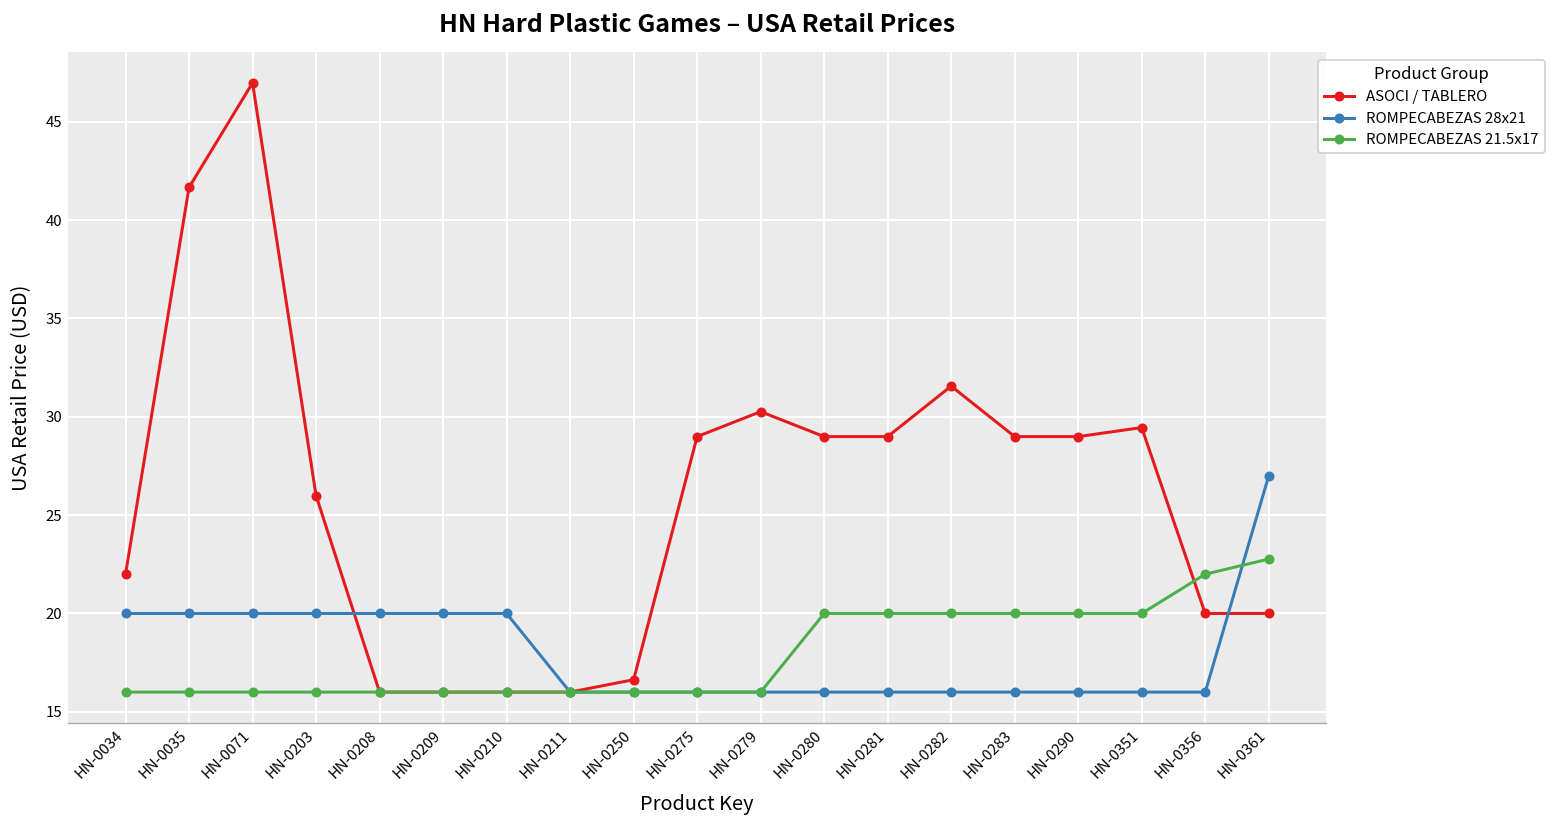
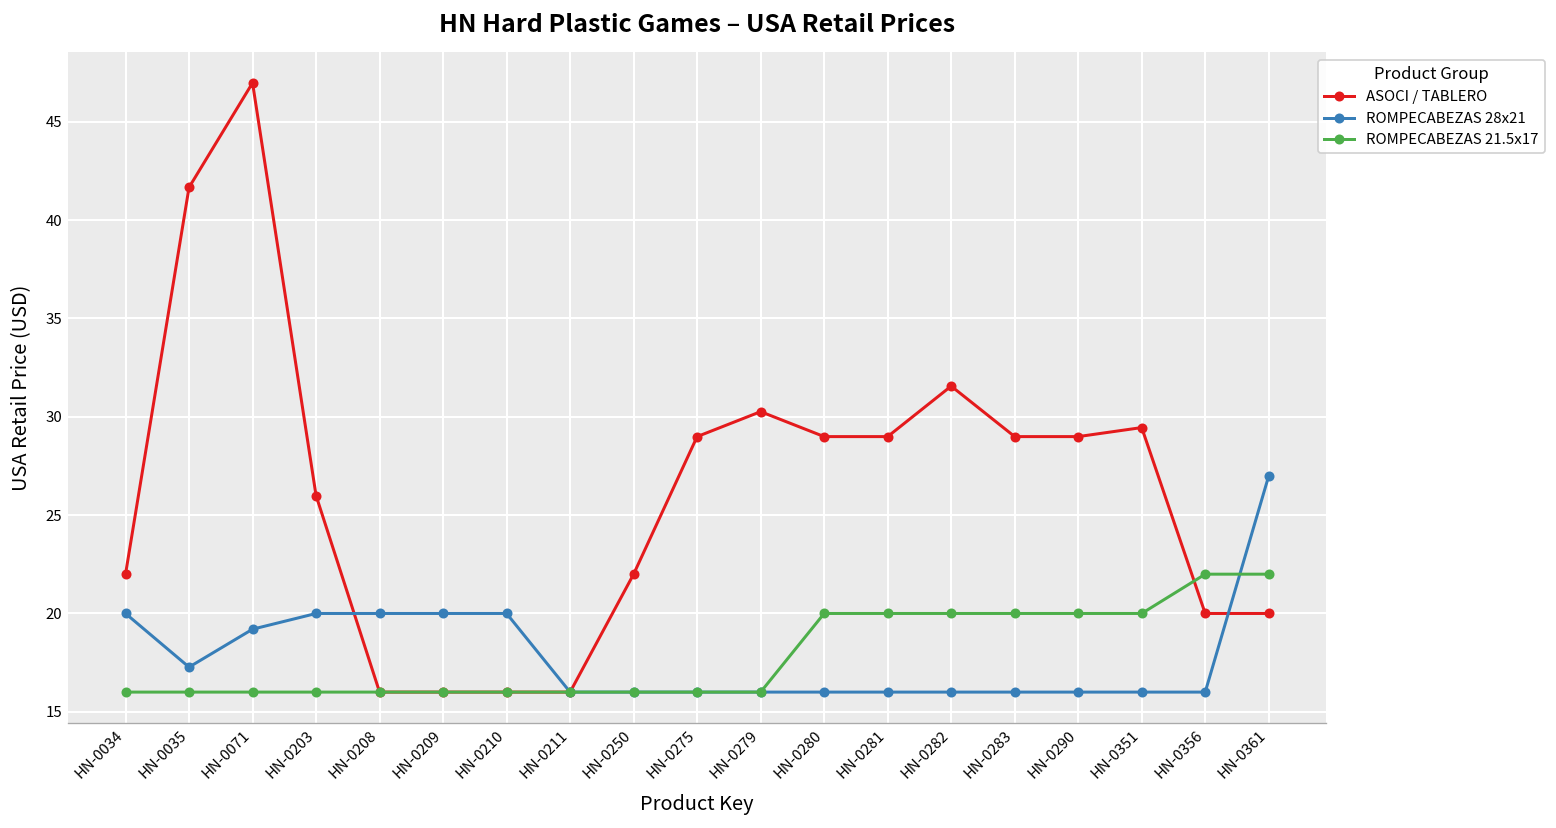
ROMPECABEZAS 28x21, HN-0035: 20.0 -> 17.3
ROMPECABEZAS 28x21, HN-0071: 20.0 -> 19.2
ASOCI / TABLERO, HN-0250: 16.6 -> 22.0
ROMPECABEZAS 21.5x17, HN-0361: 22.8 -> 22.0
